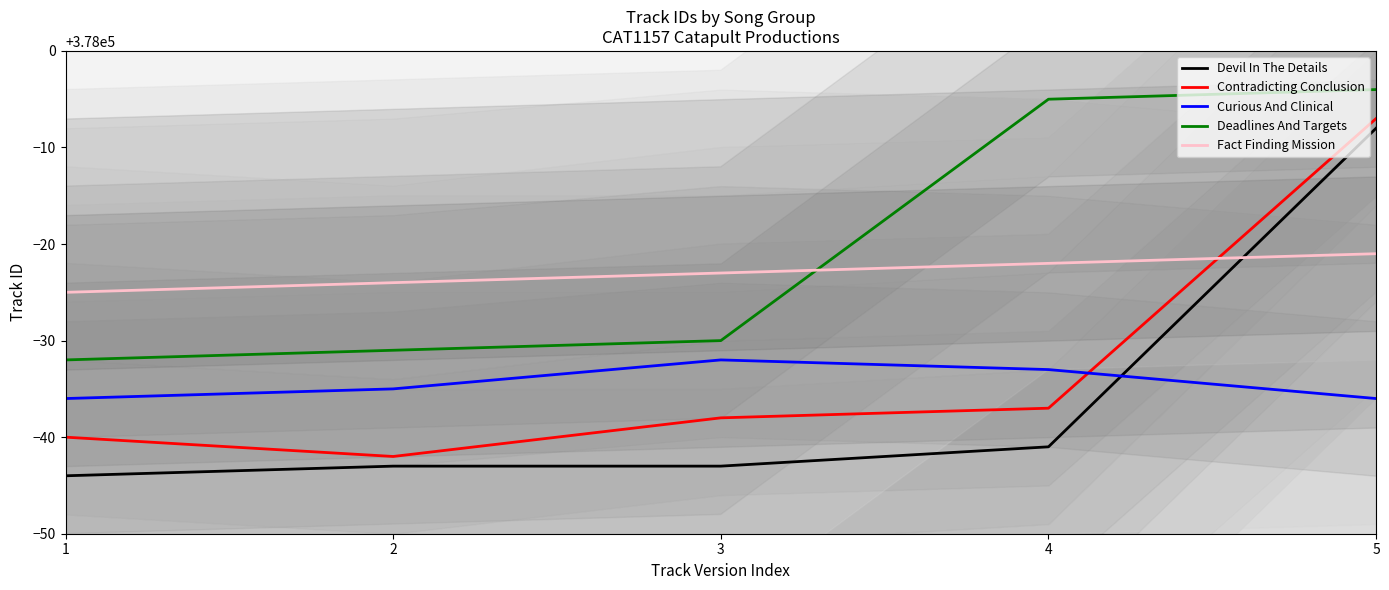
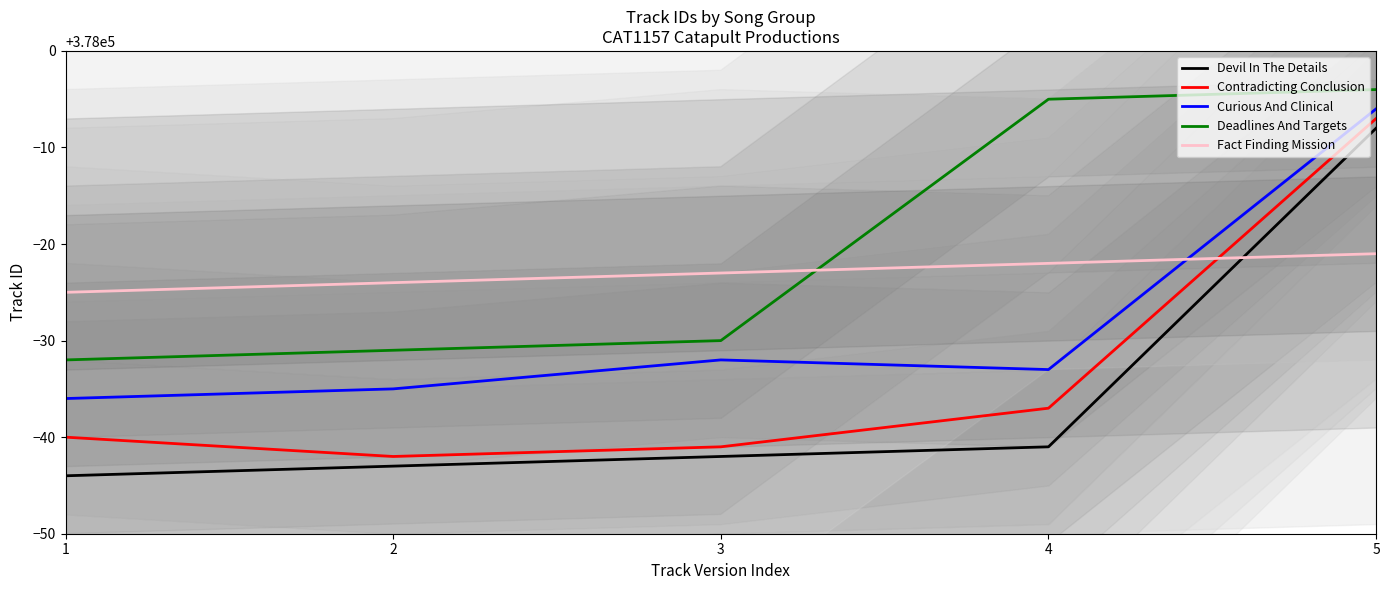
Devil In The Details, 3: 377957 -> 377958
Contradicting Conclusion, 3: 377962 -> 377959
Curious And Clinical, 5: 377964 -> 377994
